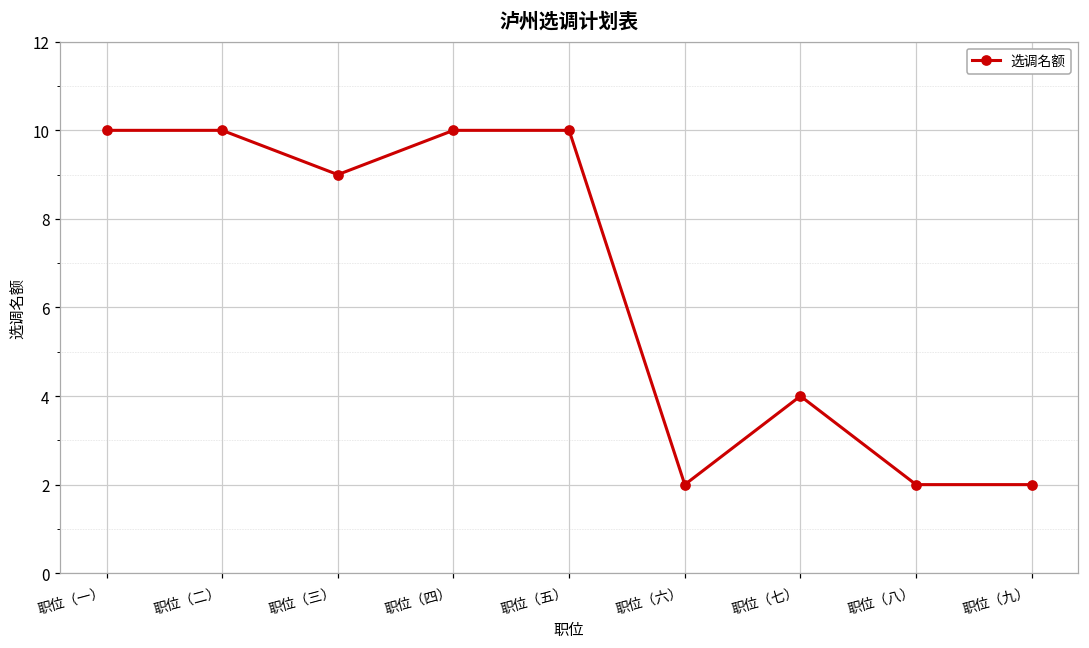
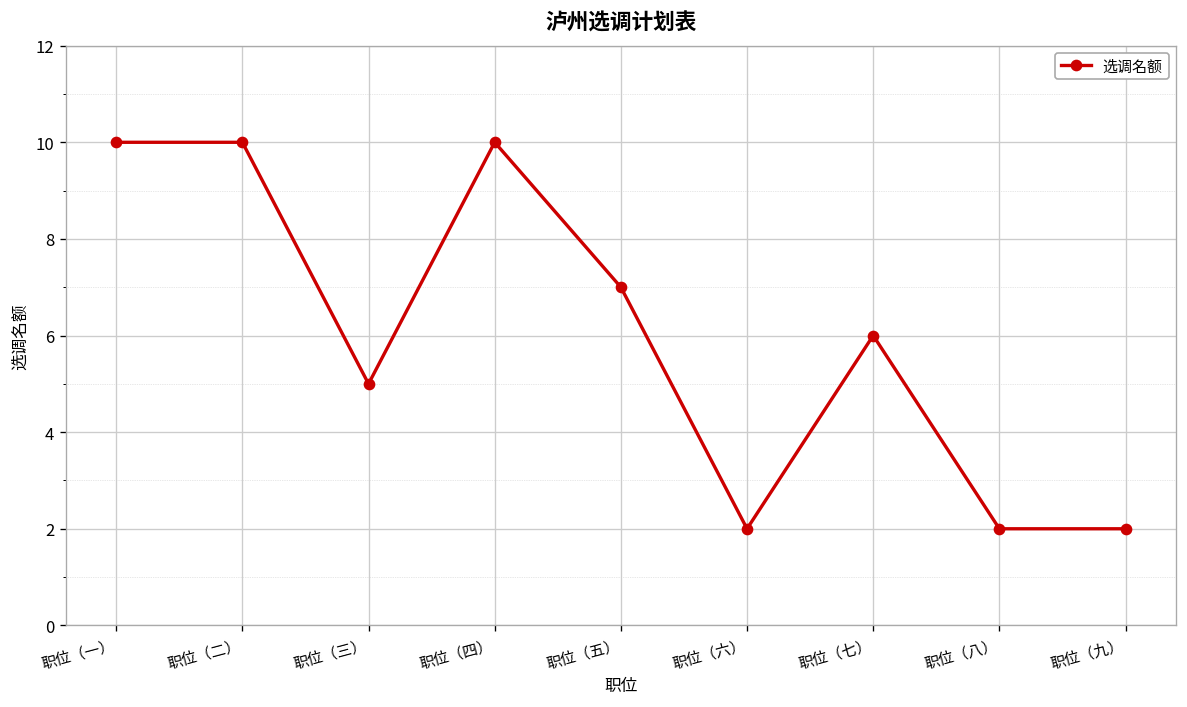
职位（三）: 9 -> 5
职位（五）: 10 -> 7
职位（七）: 4 -> 6
